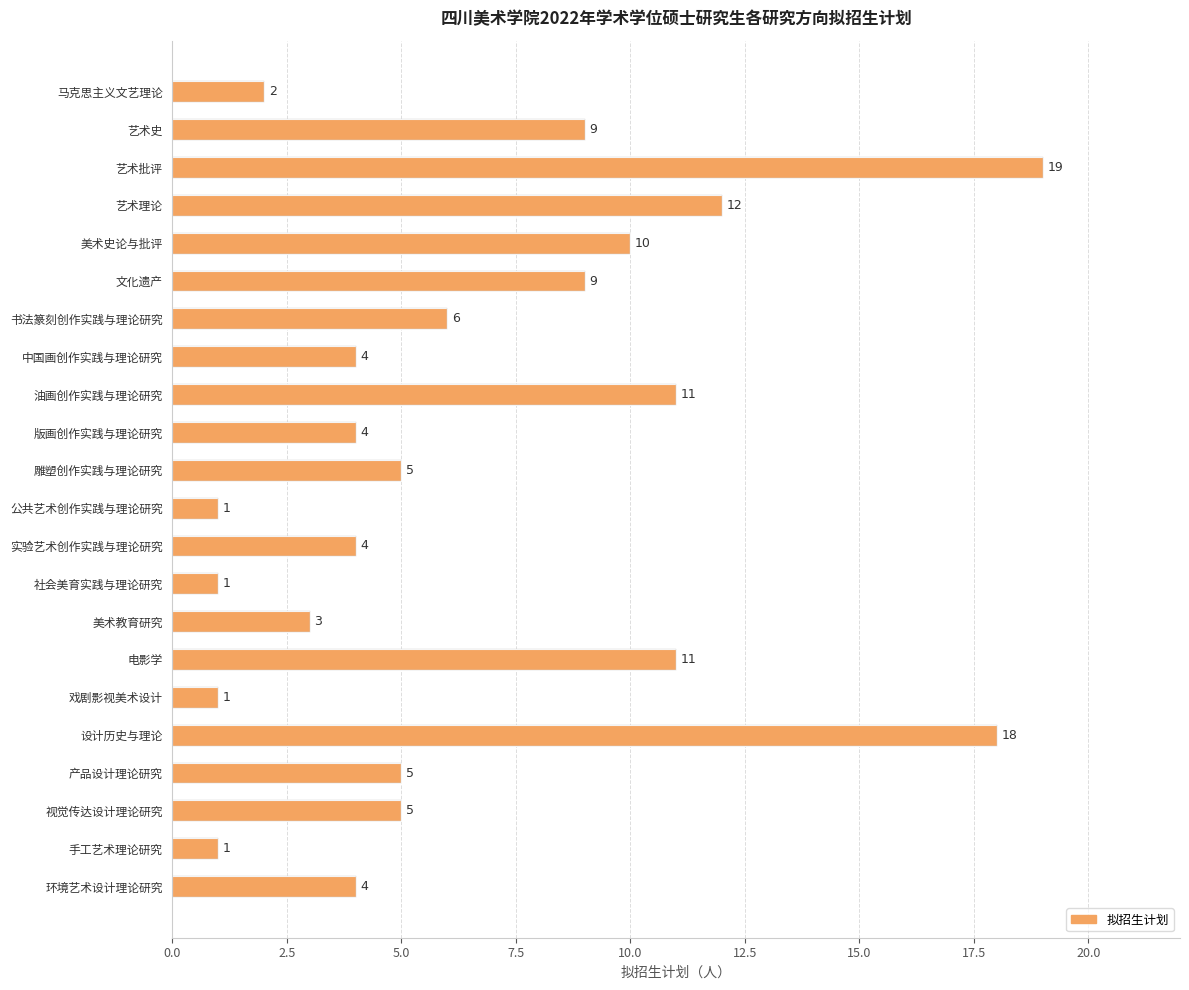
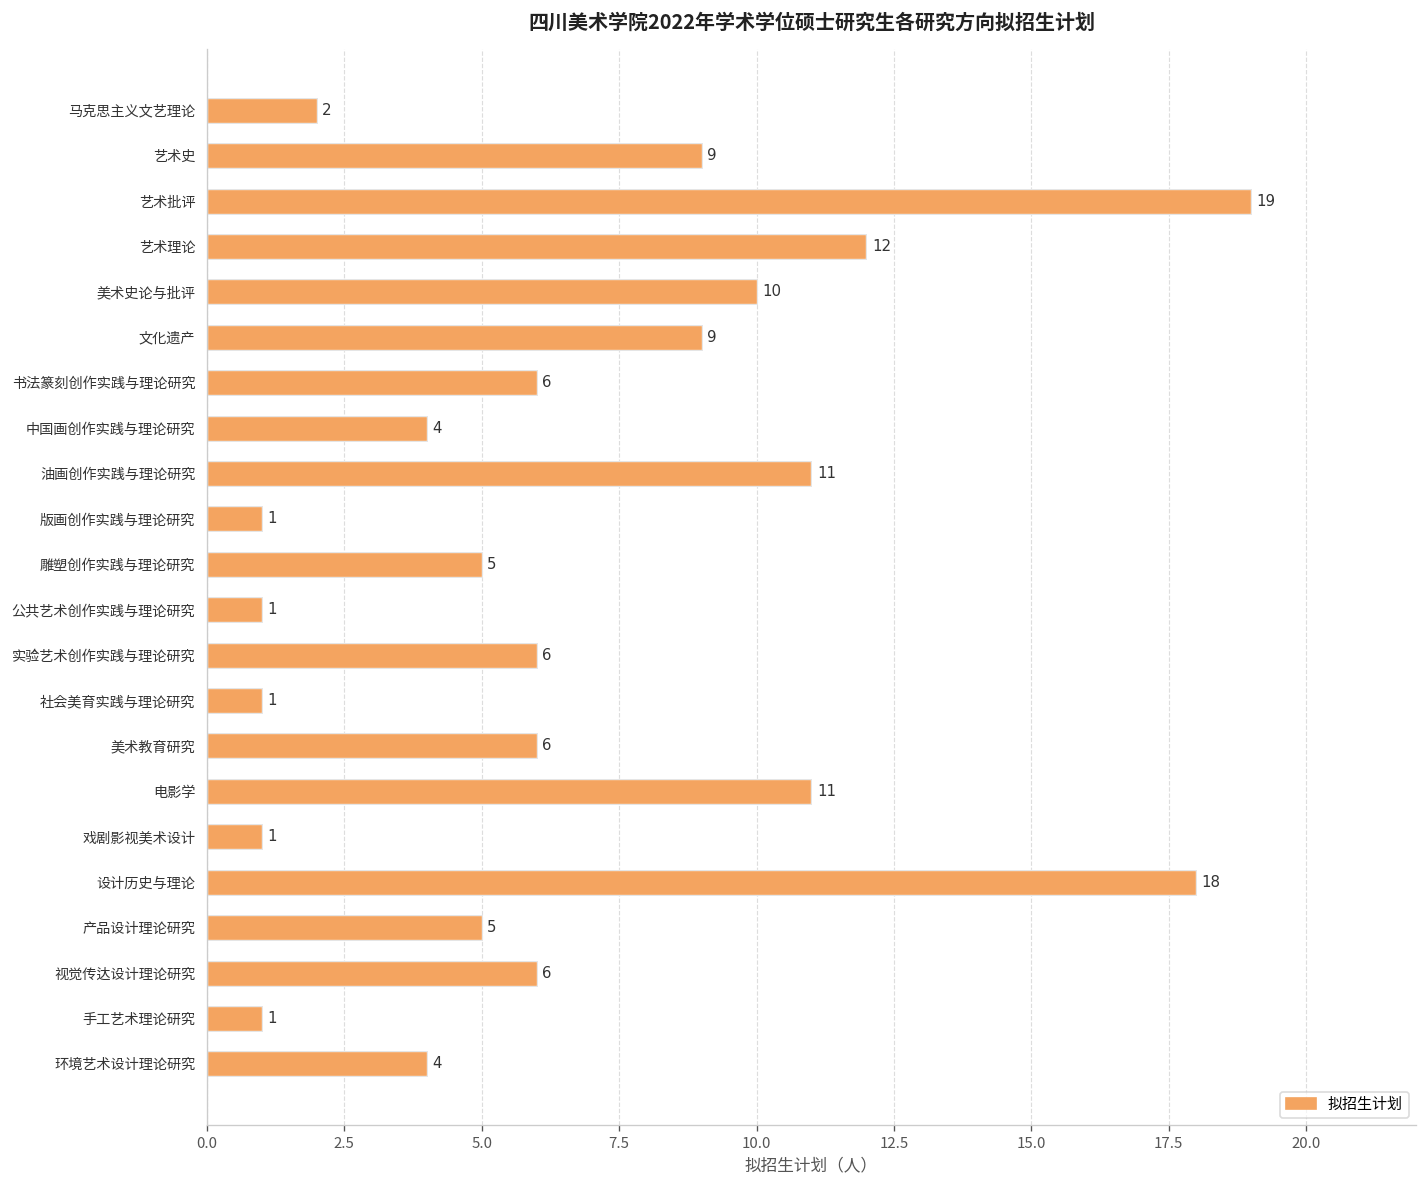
版画创作实践与理论研究: 4 -> 1
实验艺术创作实践与理论研究: 4 -> 6
美术教育研究: 3 -> 6
视觉传达设计理论研究: 5 -> 6
